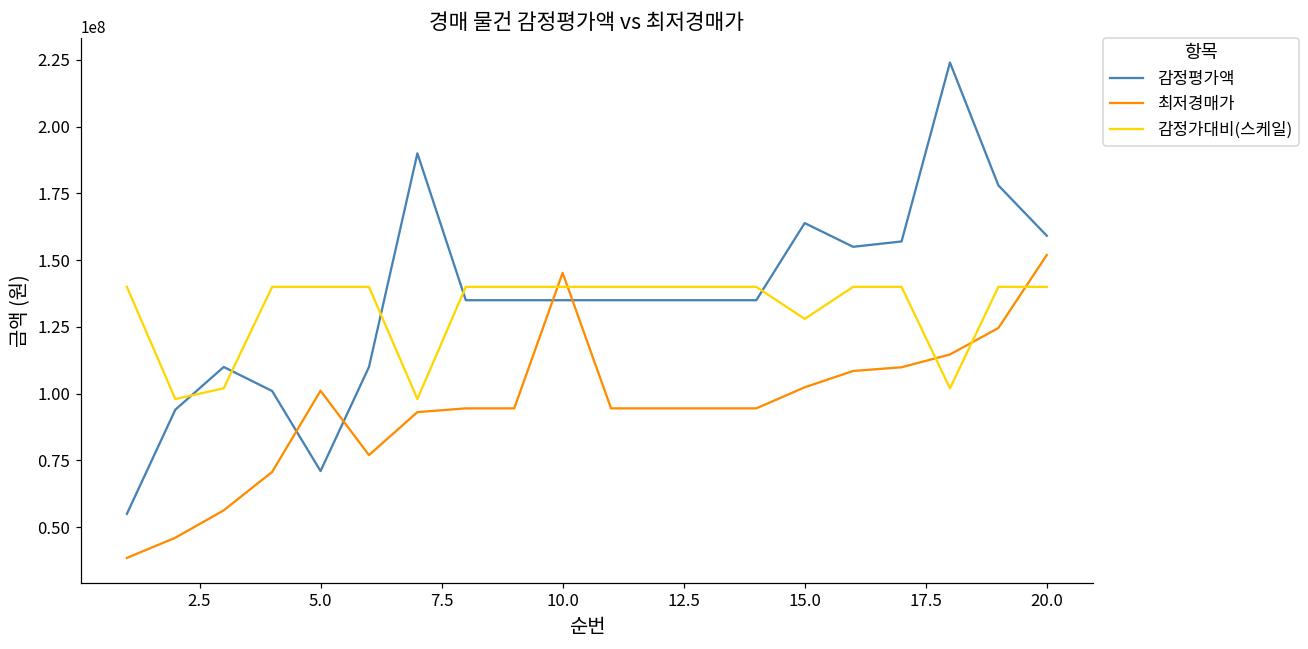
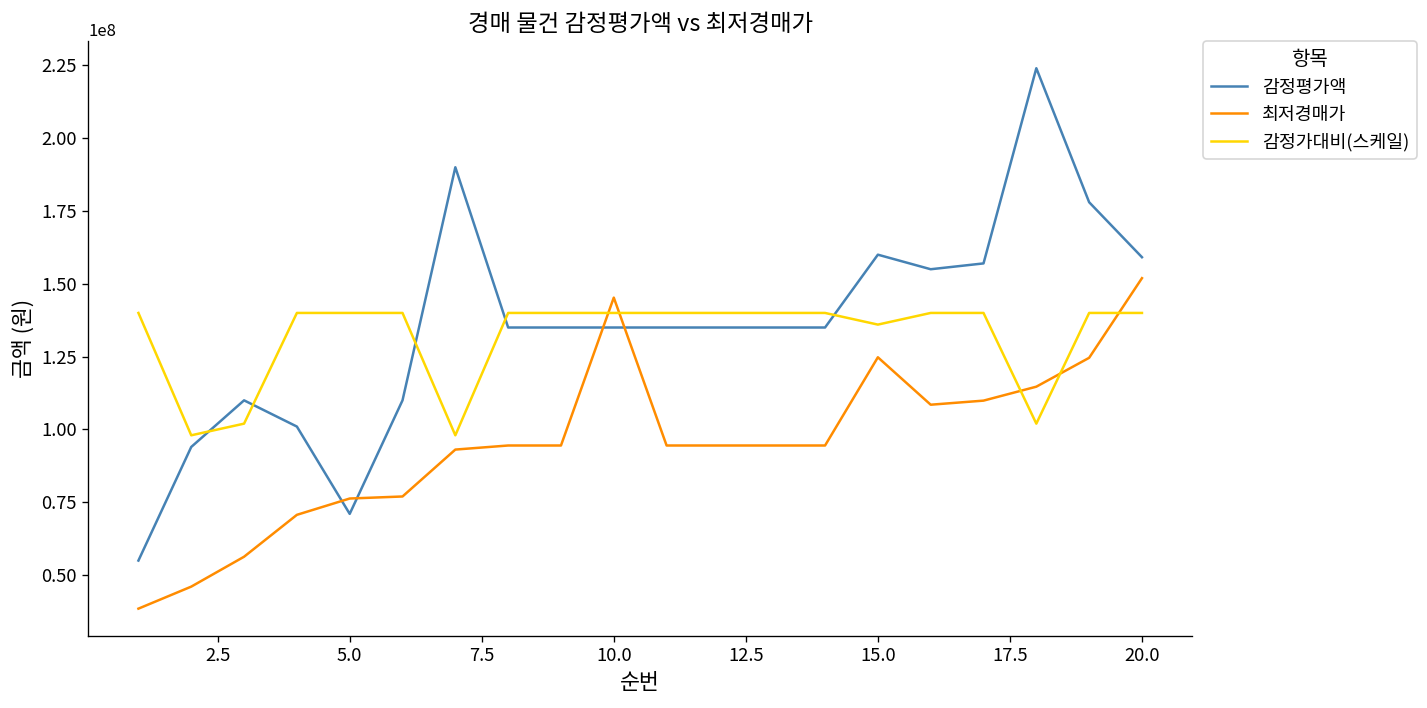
최저경매가, 5.0: 101000000 -> 76000000
감정평가액, 15.0: 164000000 -> 160000000
최저경매가, 15.0: 102000000 -> 125000000
감정가대비(스케일), 15.0: 128000000 -> 136000000
